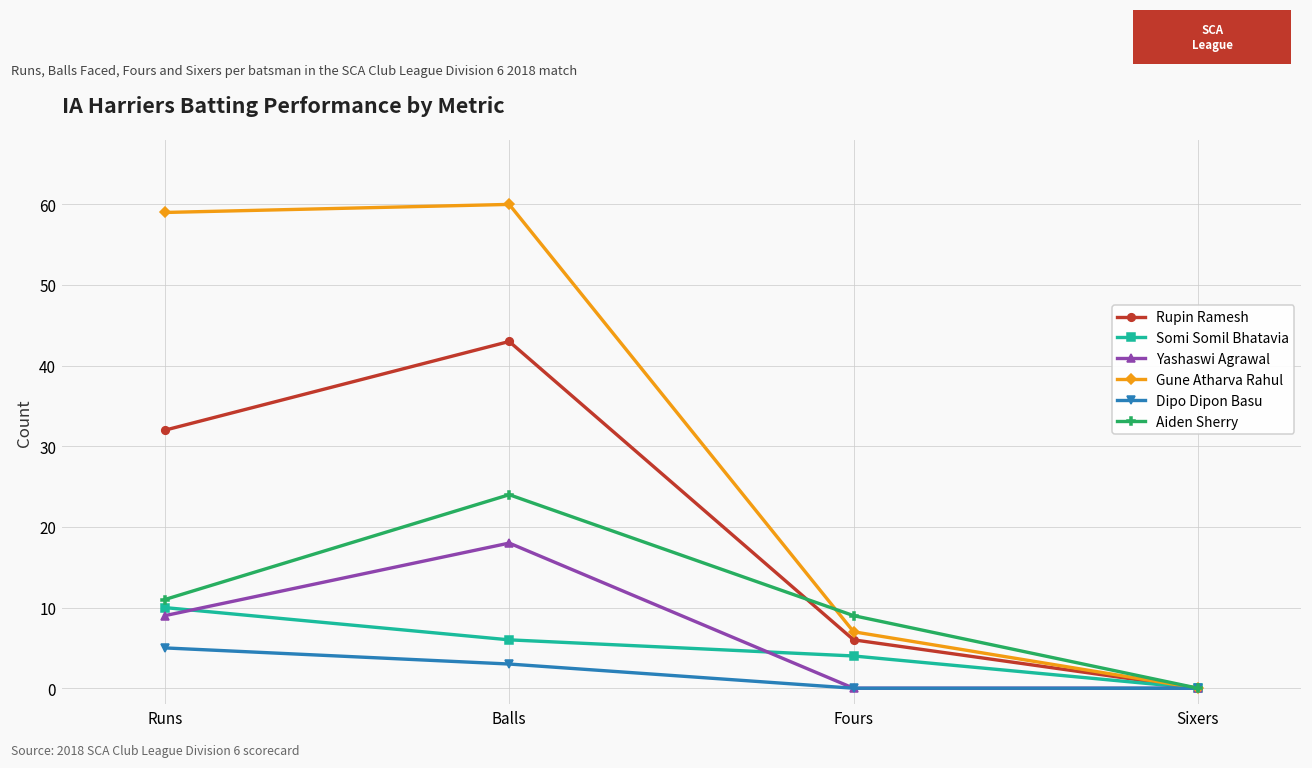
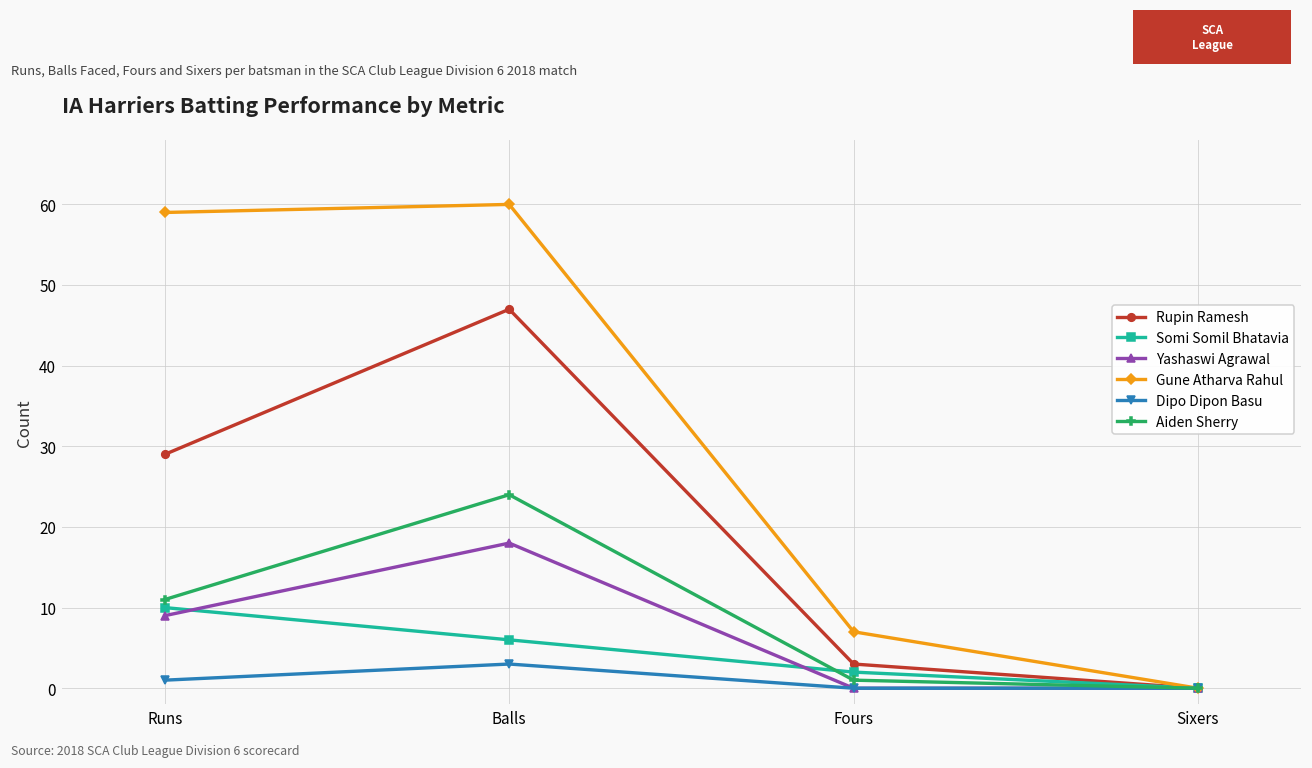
Rupin Ramesh, Runs: 32 -> 29
Dipo Dipon Basu, Runs: 5 -> 1
Rupin Ramesh, Balls: 43 -> 47
Rupin Ramesh, Fours: 6 -> 3
Somi Somil Bhatavia, Fours: 4 -> 2
Aiden Sherry, Fours: 9 -> 1
